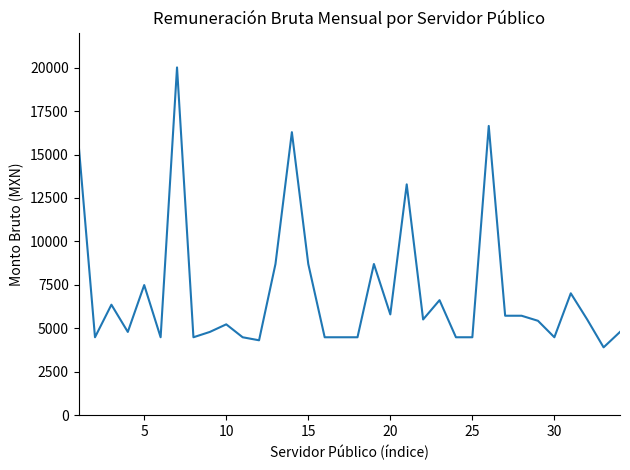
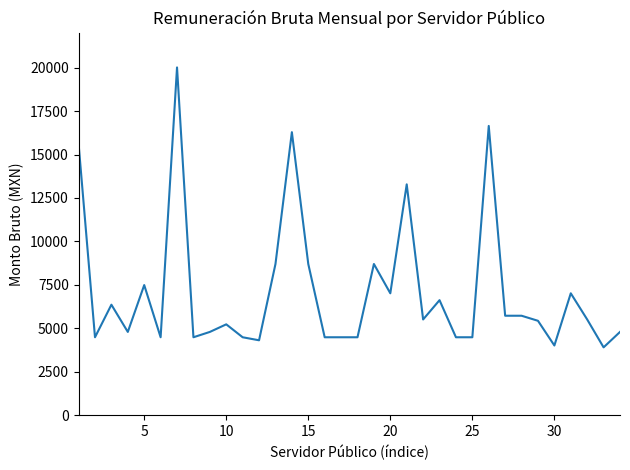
20: 5800 -> 7000
30: 4500 -> 4000
